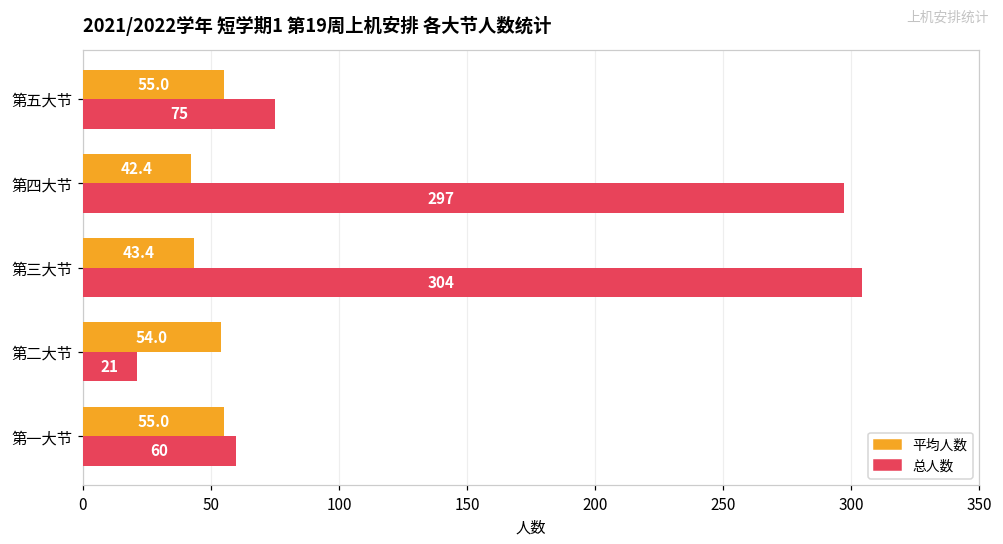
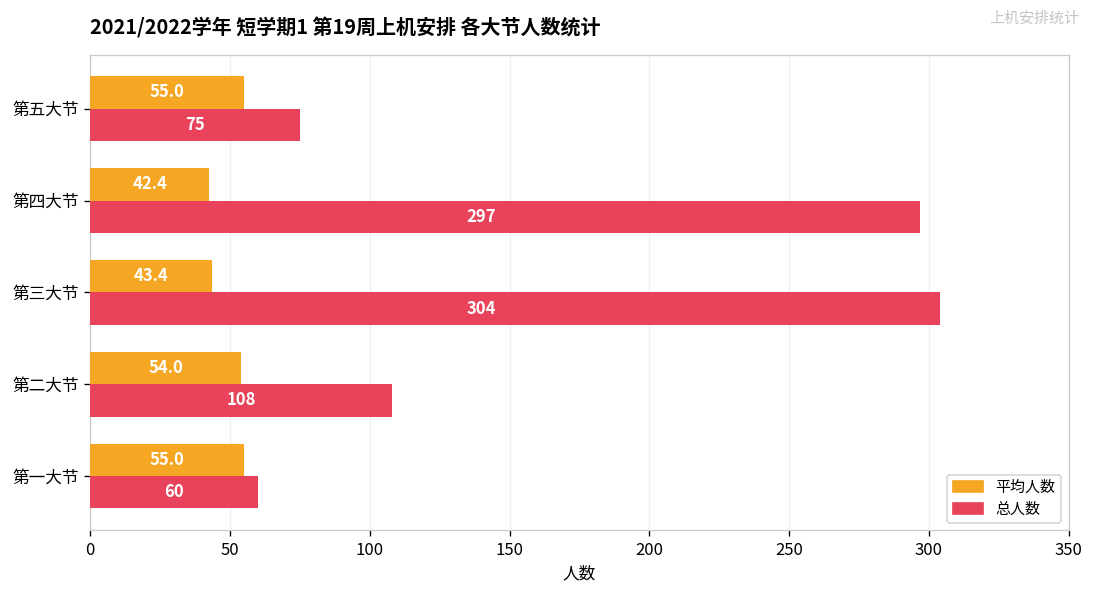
总人数, 第二大节: 21 -> 108
